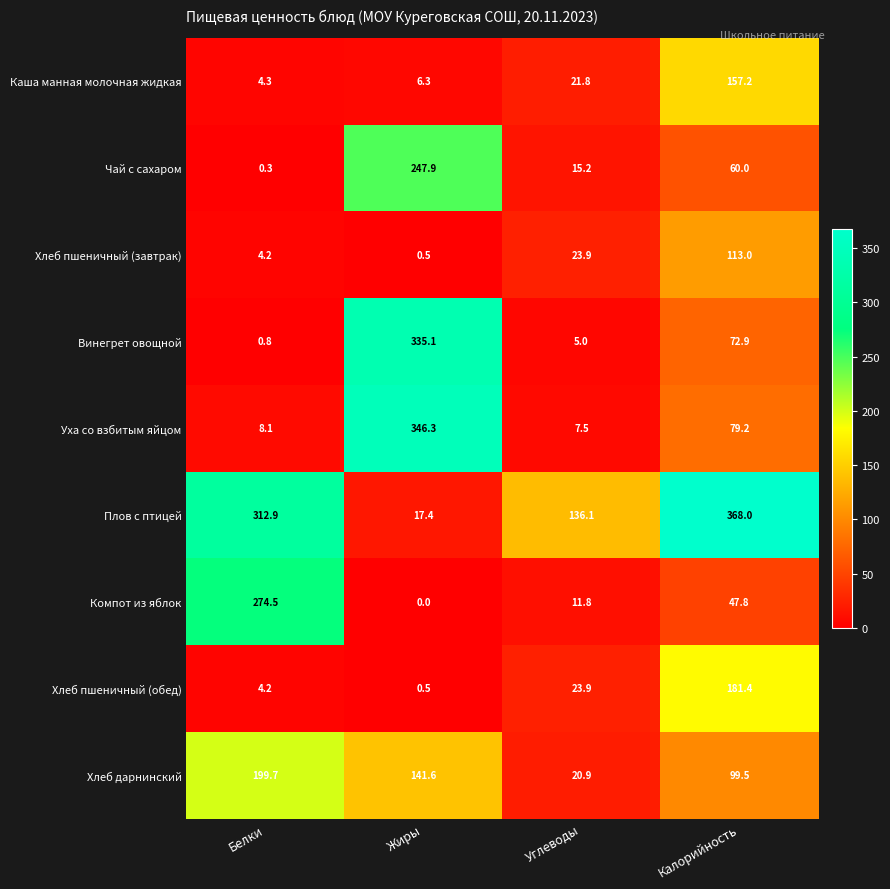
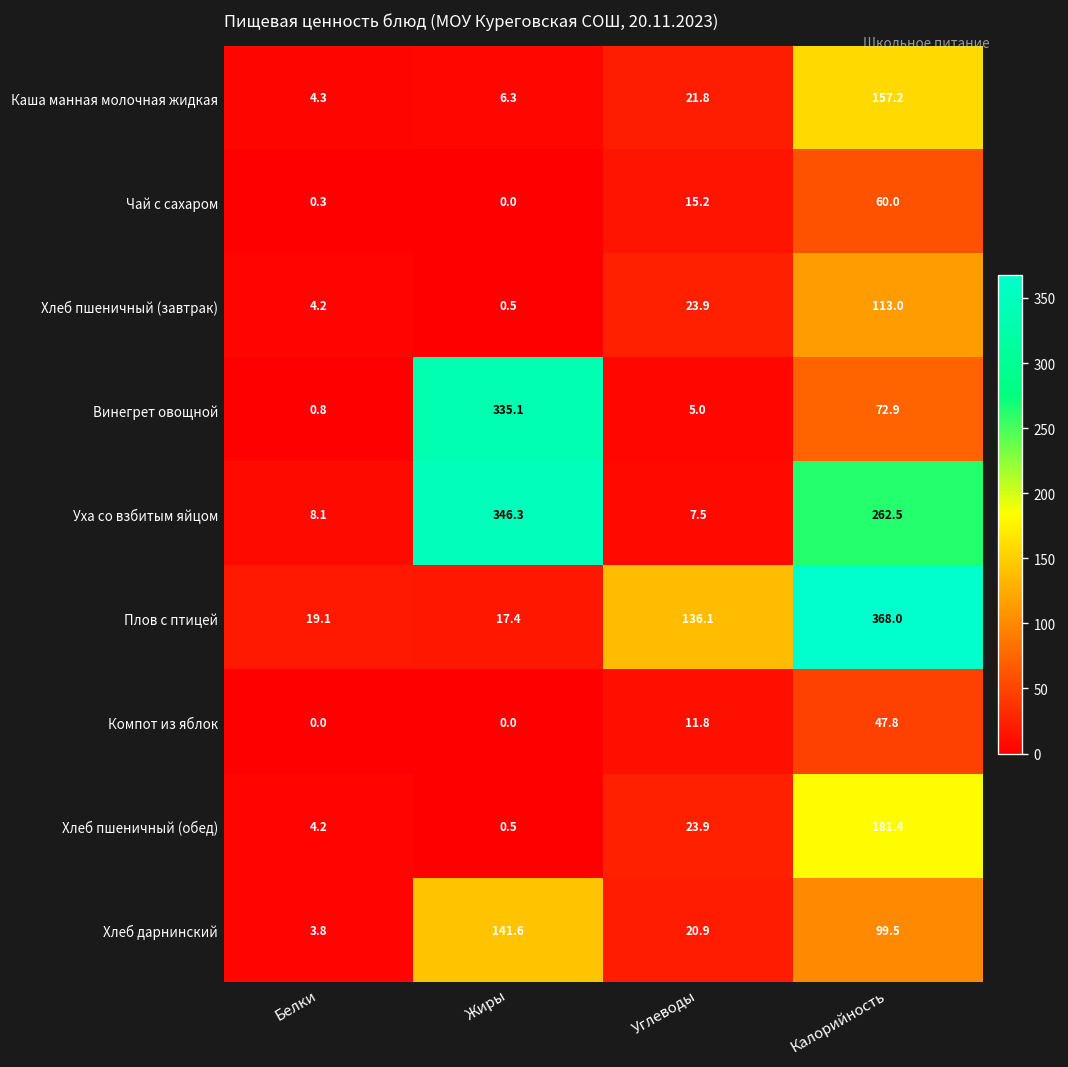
Чай с сахаром, Жиры: 247.9 -> 0.0
Уха со взбитым яйцом, Калорийность: 79.2 -> 262.5
Плов с птицей, Белки: 312.9 -> 19.1
Компот из яблок, Белки: 274.5 -> 0.0
Хлеб дарнинский, Белки: 199.7 -> 3.8
